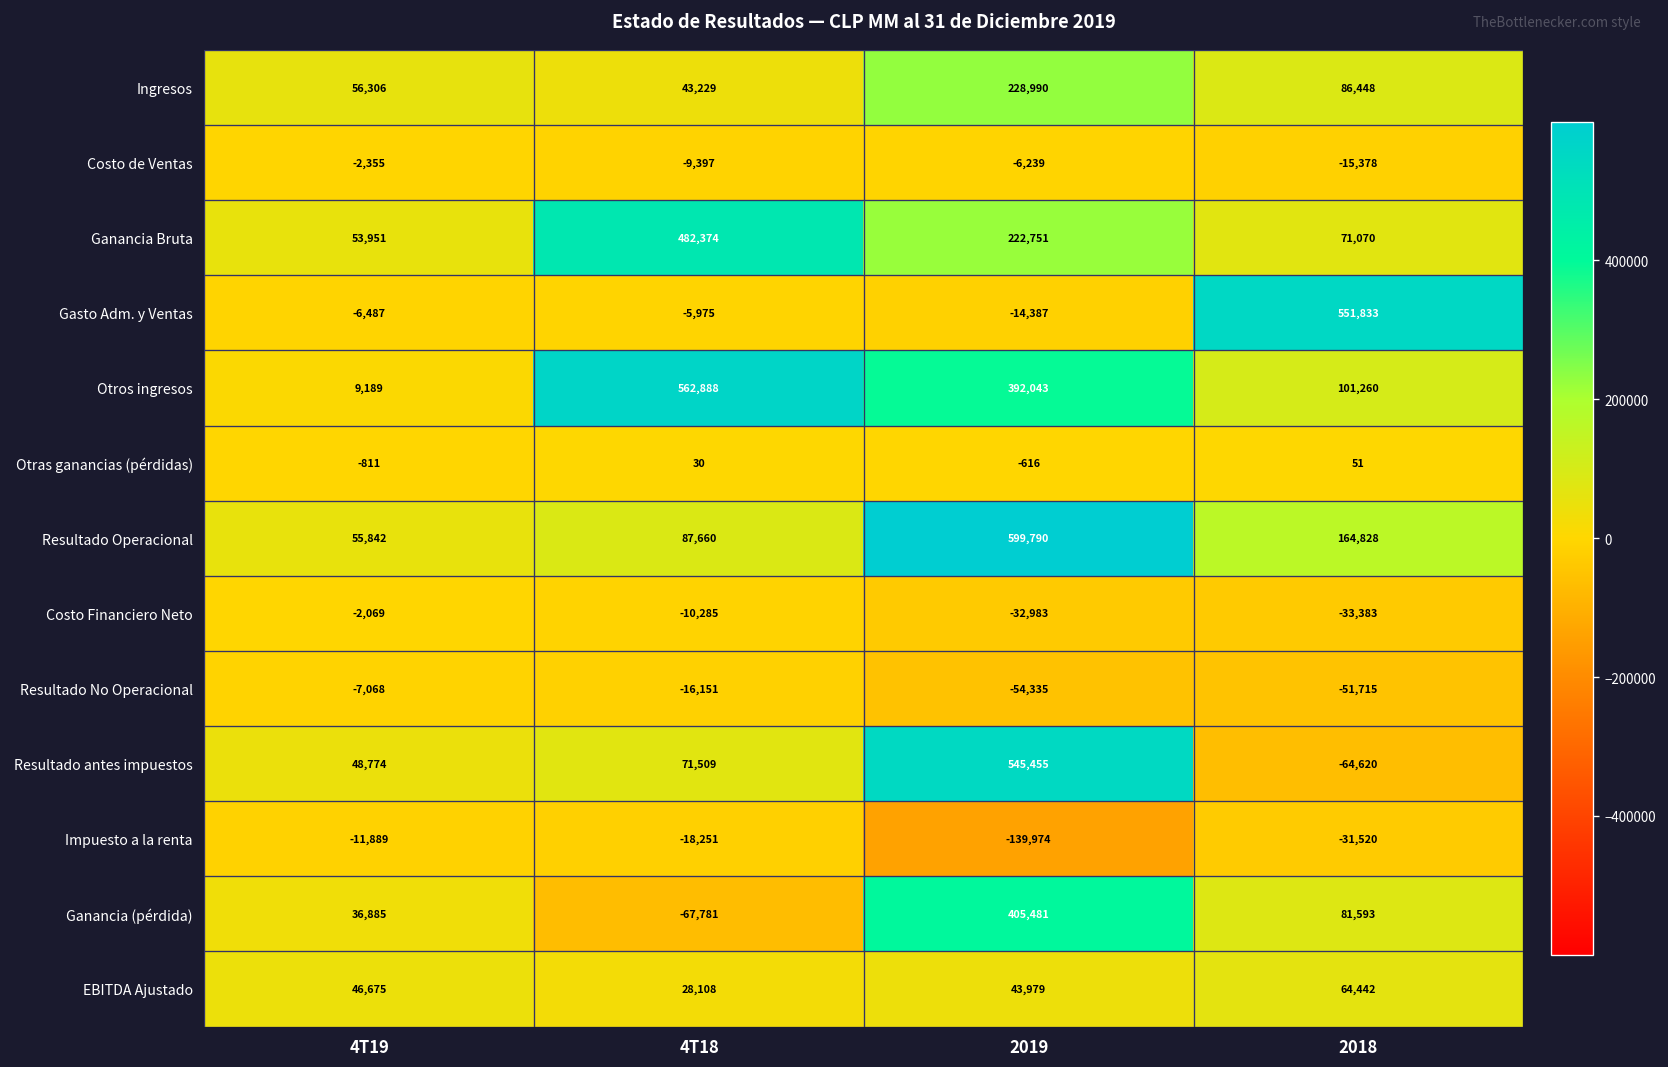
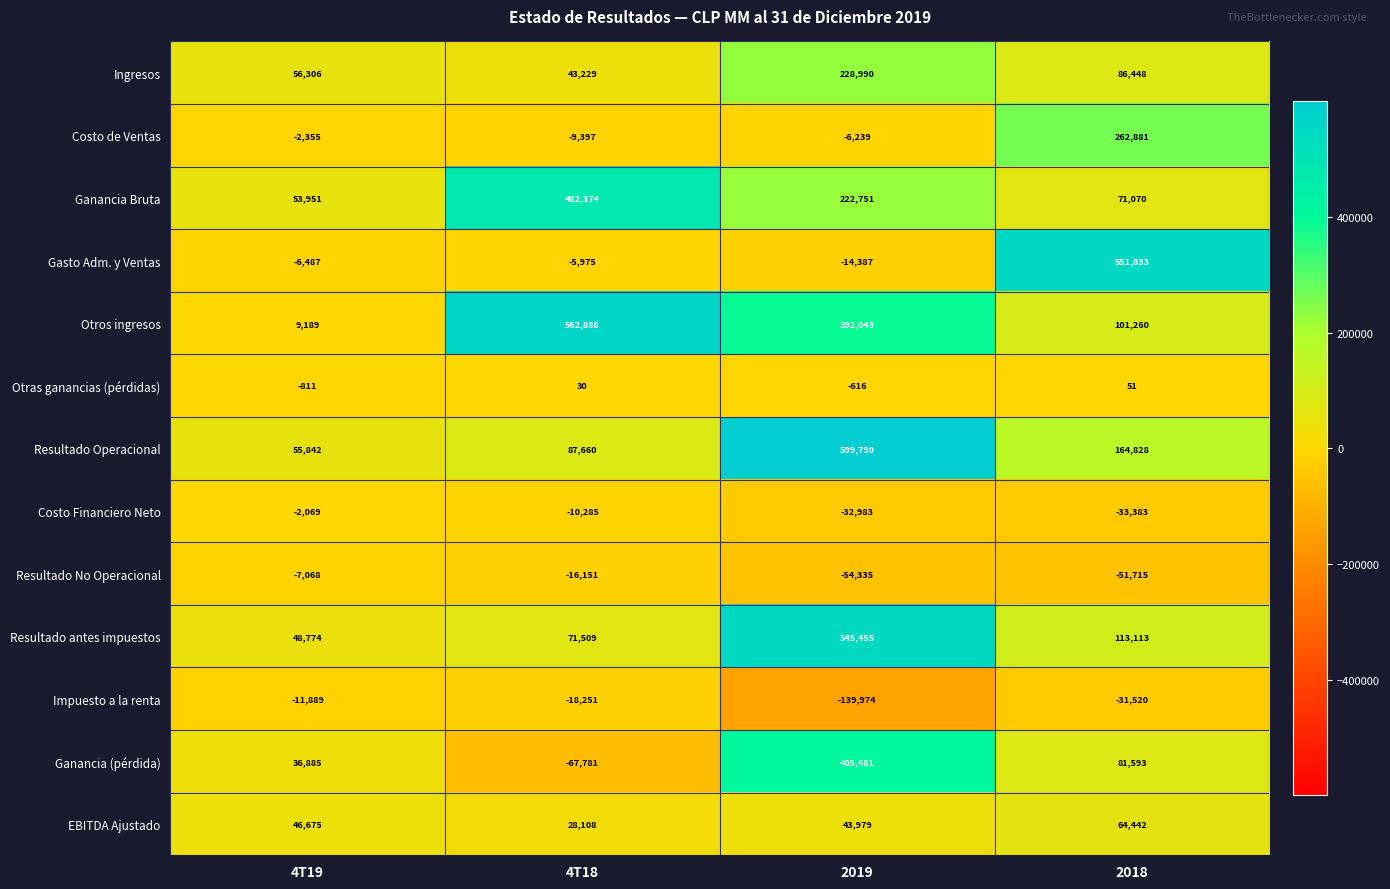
Costo de Ventas, 2018: -15,378 -> 262,881
Resultado antes impuestos, 2018: -64,620 -> 113,113
